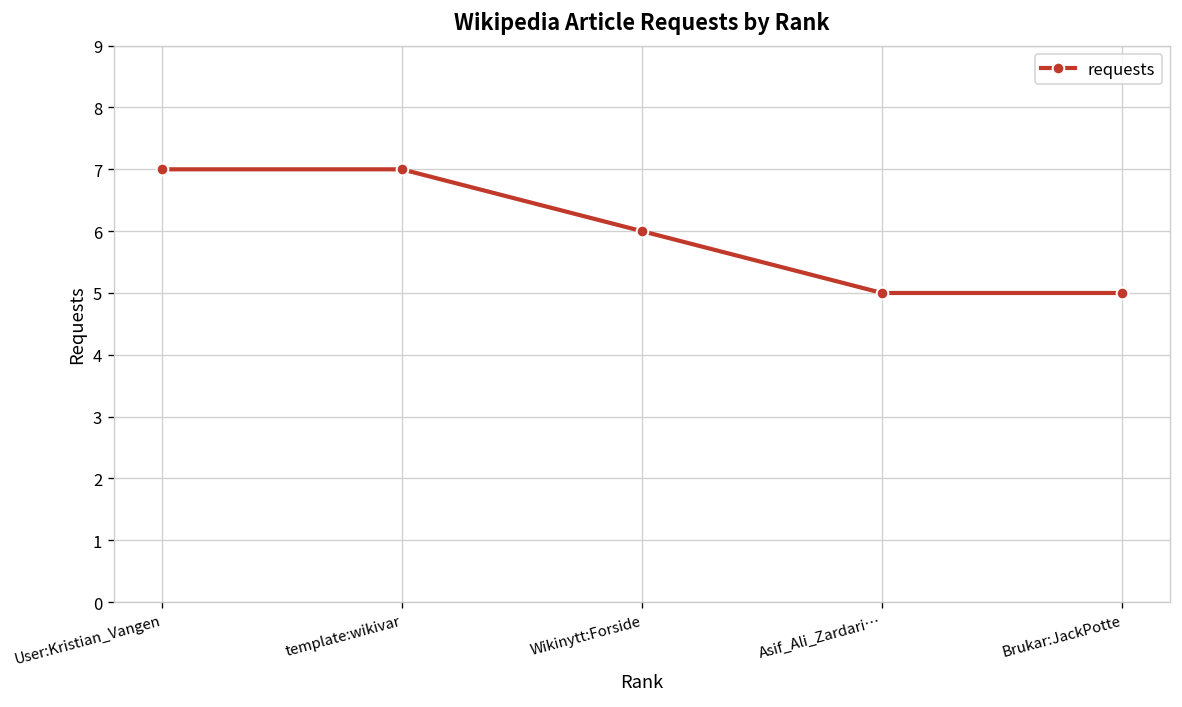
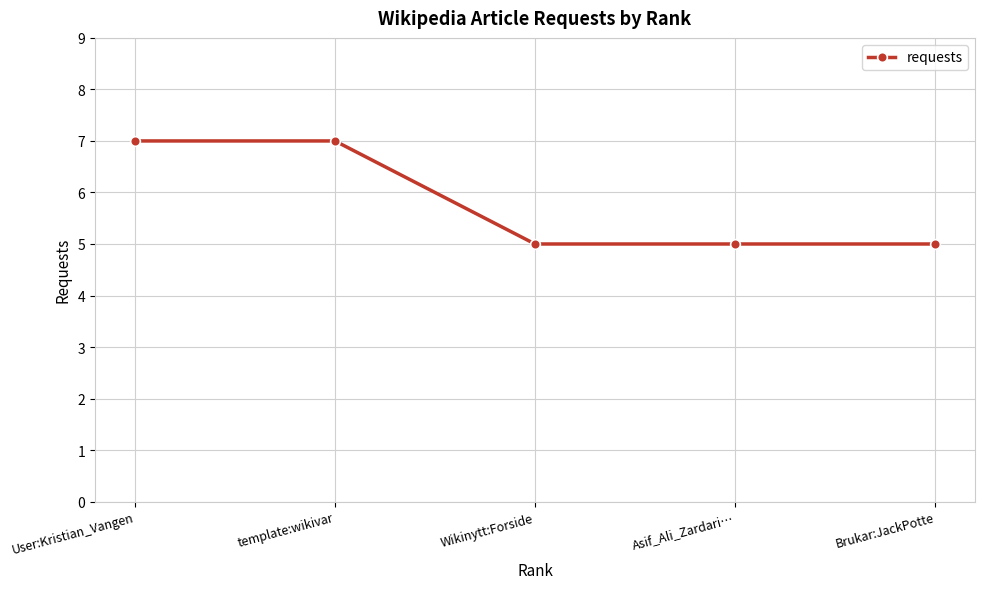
Wikinytt:Forside: 6 -> 5
